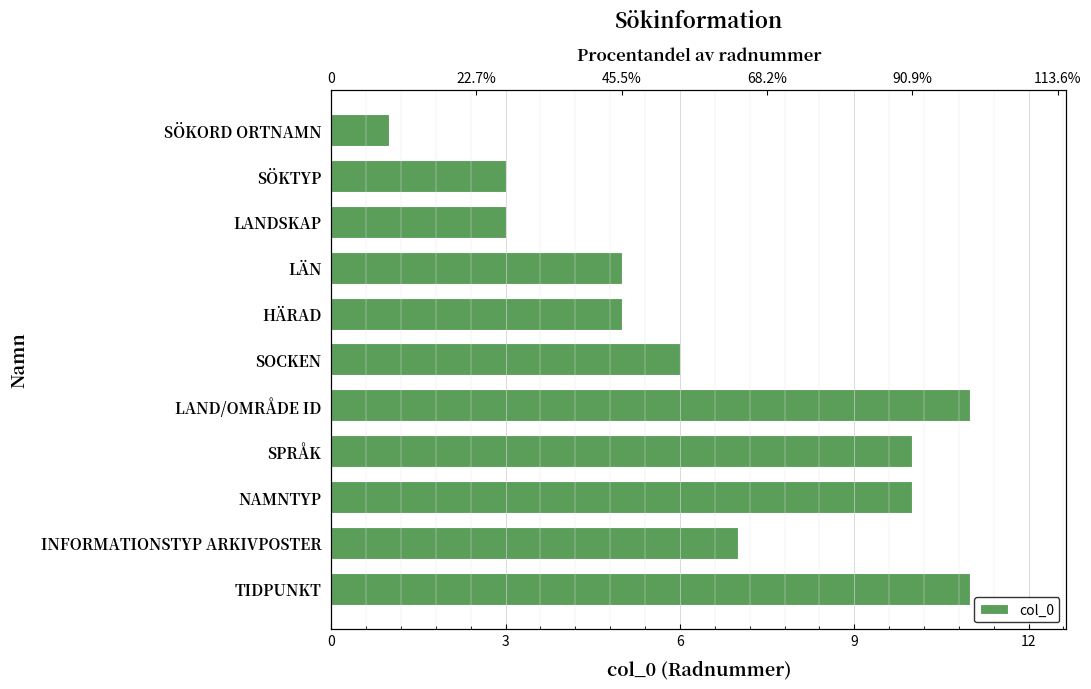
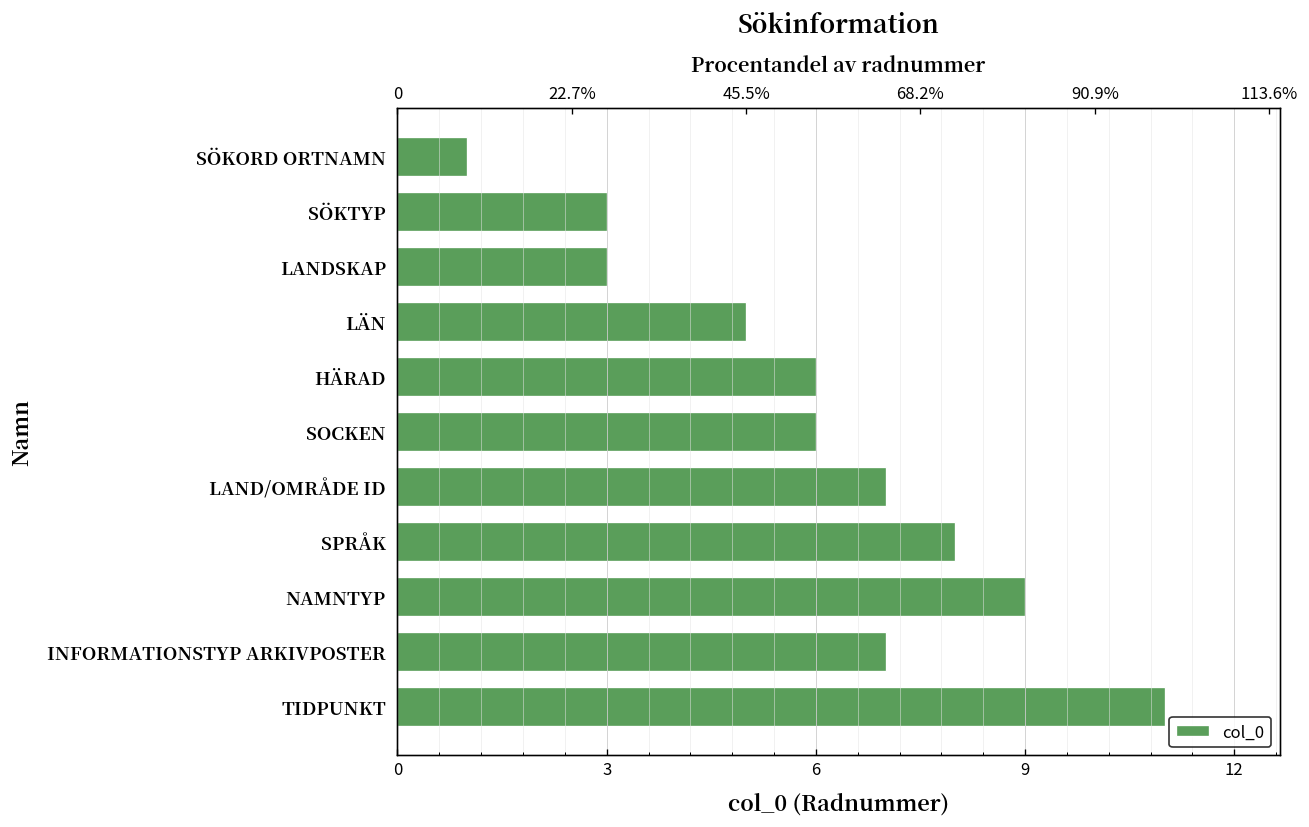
HÄRAD: 5 -> 6
LAND/OMRÅDE ID: 11 -> 7
SPRÅK: 10 -> 8
NAMNTYP: 10 -> 9
